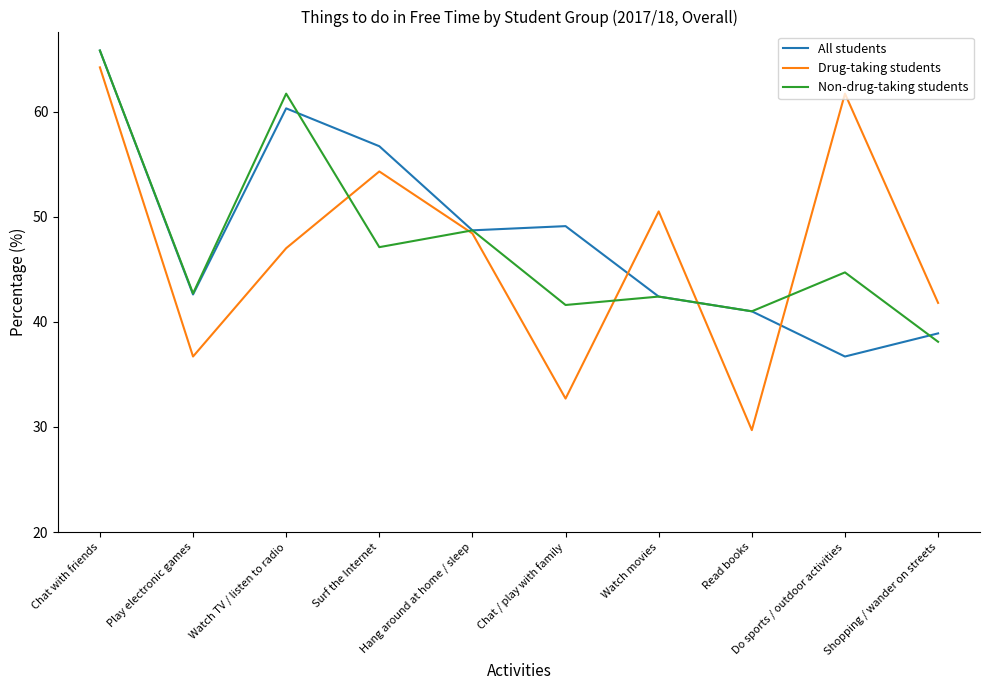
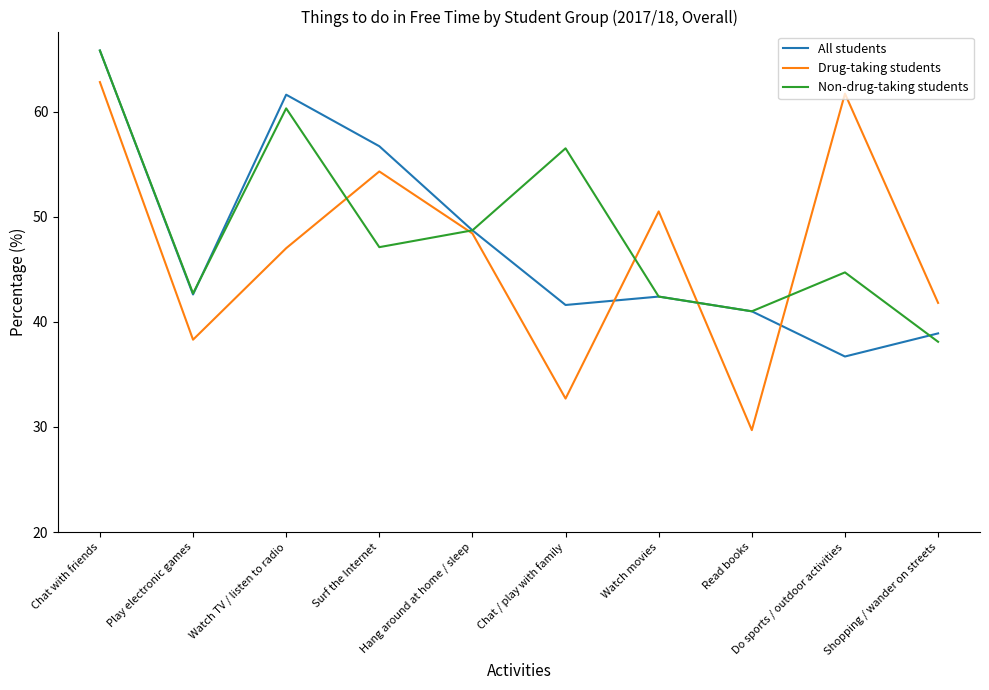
Drug-taking students, Chat with friends: 64.2 -> 62.8
Drug-taking students, Play electronic games: 36.7 -> 38.3
All students, Watch TV / listen to radio: 60.3 -> 61.6
Non-drug-taking students, Watch TV / listen to radio: 61.7 -> 60.3
All students, Chat / play with family: 49.1 -> 41.6
Non-drug-taking students, Chat / play with family: 41.6 -> 56.5
